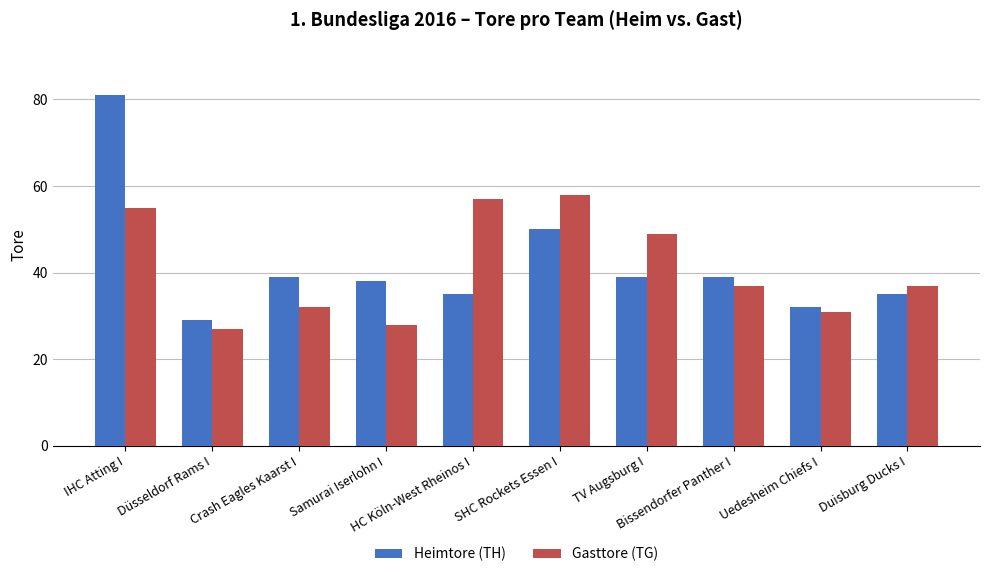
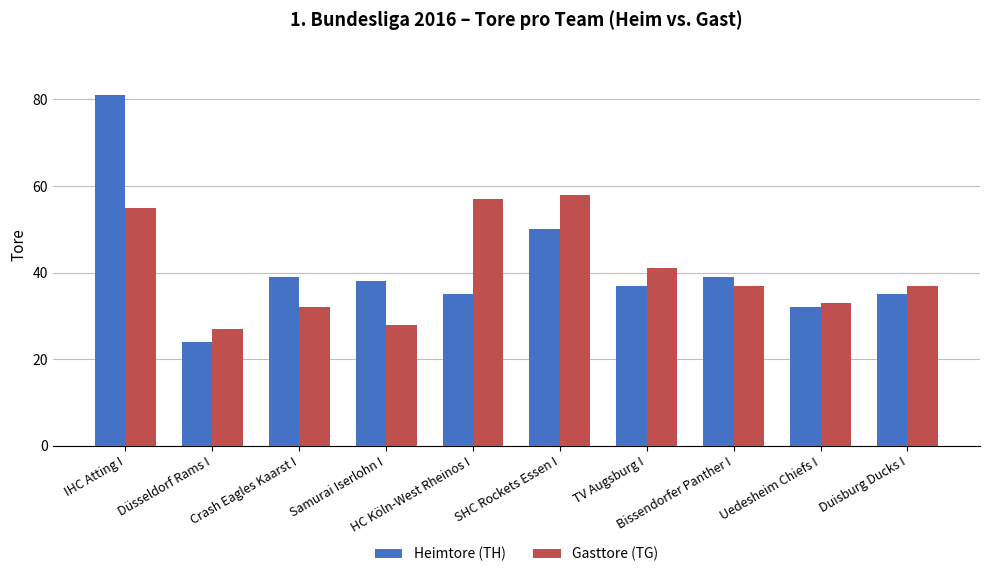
Heimtore (TH), Düsseldorf Rams I: 29 -> 24
Heimtore (TH), TV Augsburg I: 39 -> 37
Gasttore (TG), TV Augsburg I: 49 -> 41
Gasttore (TG), Uedesheim Chiefs I: 31 -> 33
